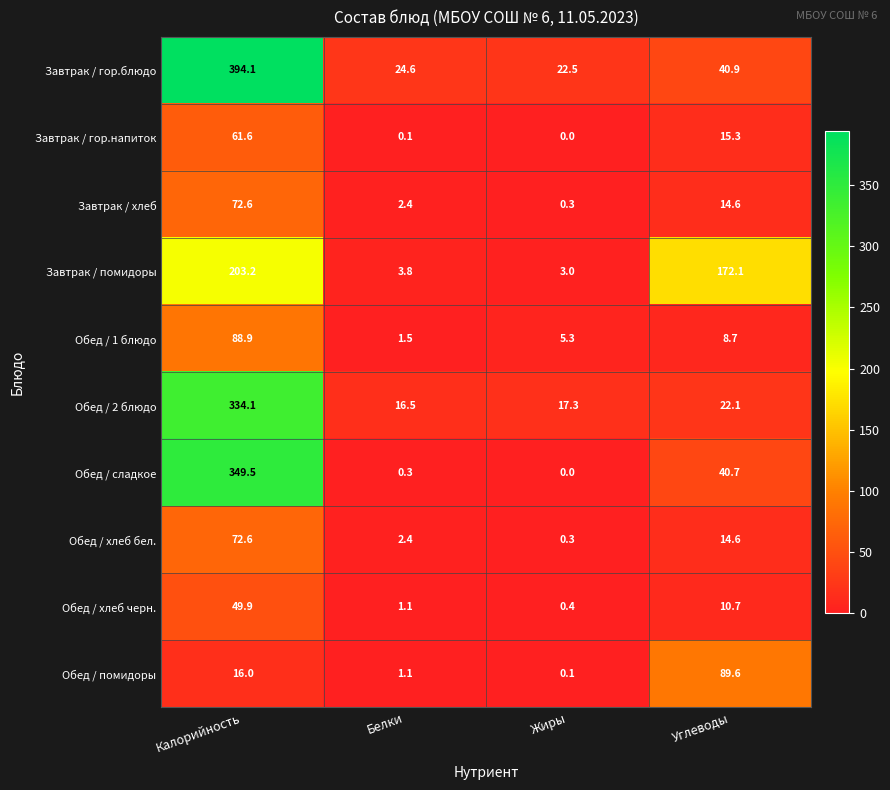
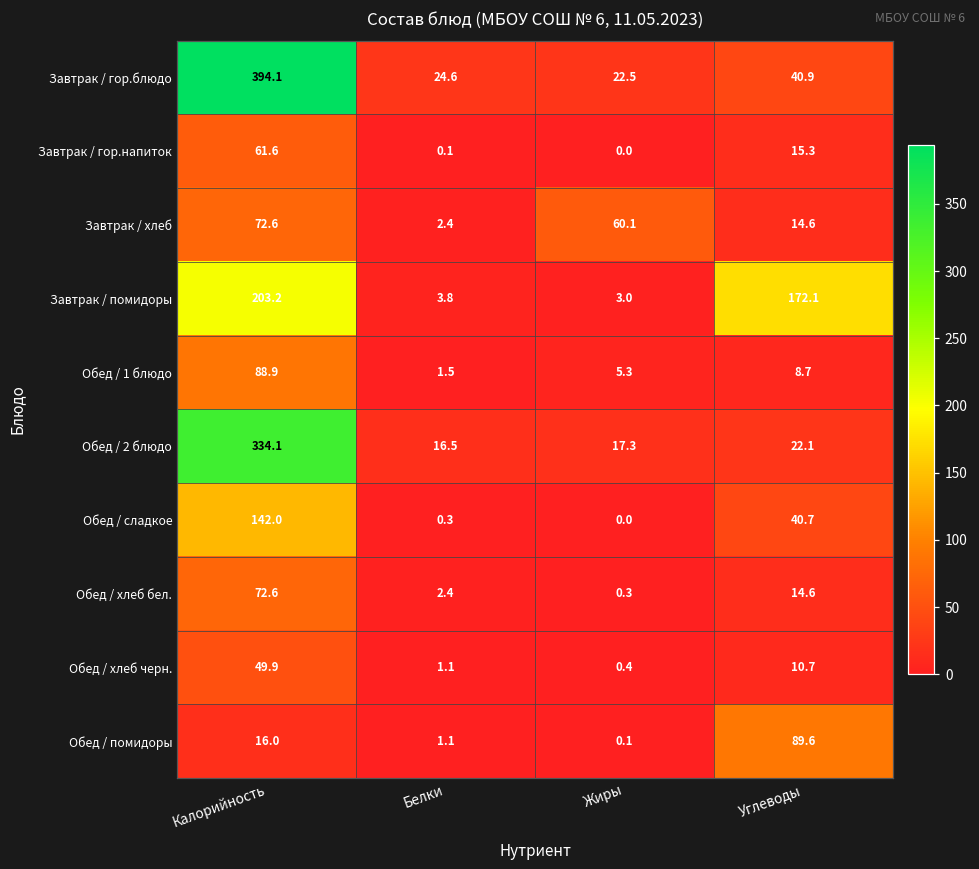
Завтрак / хлеб, Жиры: 0.3 -> 60.1
Обед / сладкое, Калорийность: 349.5 -> 142.0
